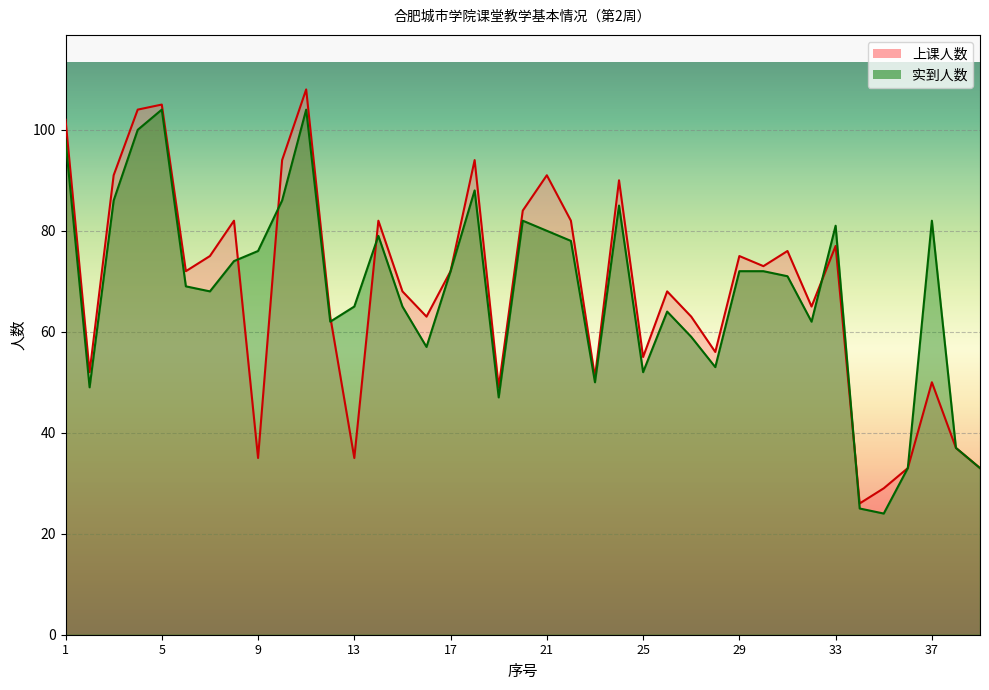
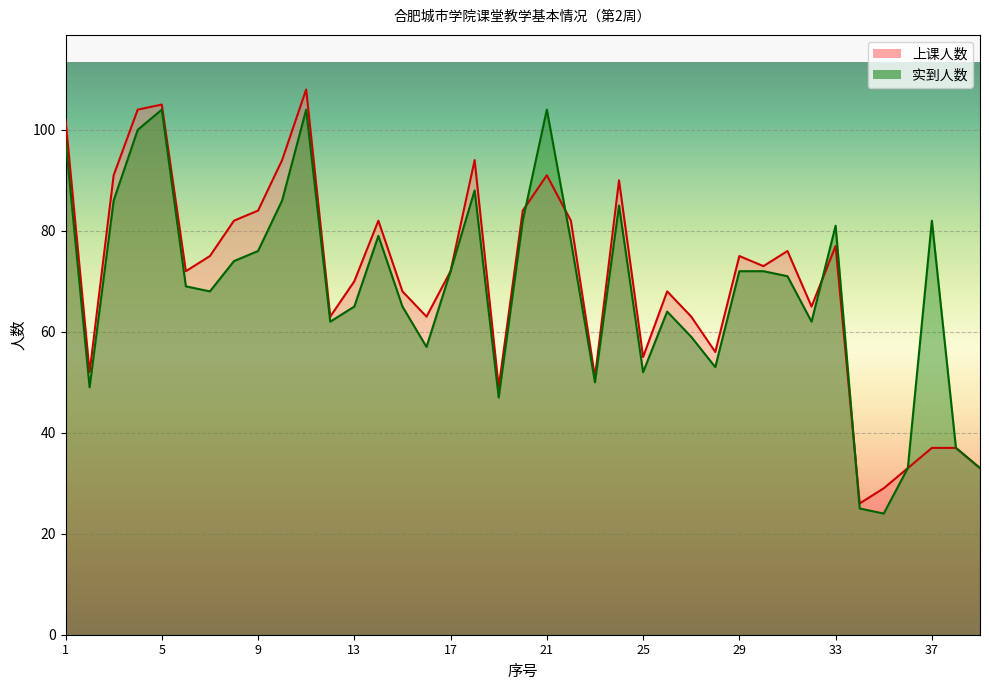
上课人数, 9: 35 -> 84
上课人数, 13: 35 -> 70
实到人数, 21: 80 -> 104
上课人数, 37: 50 -> 37
